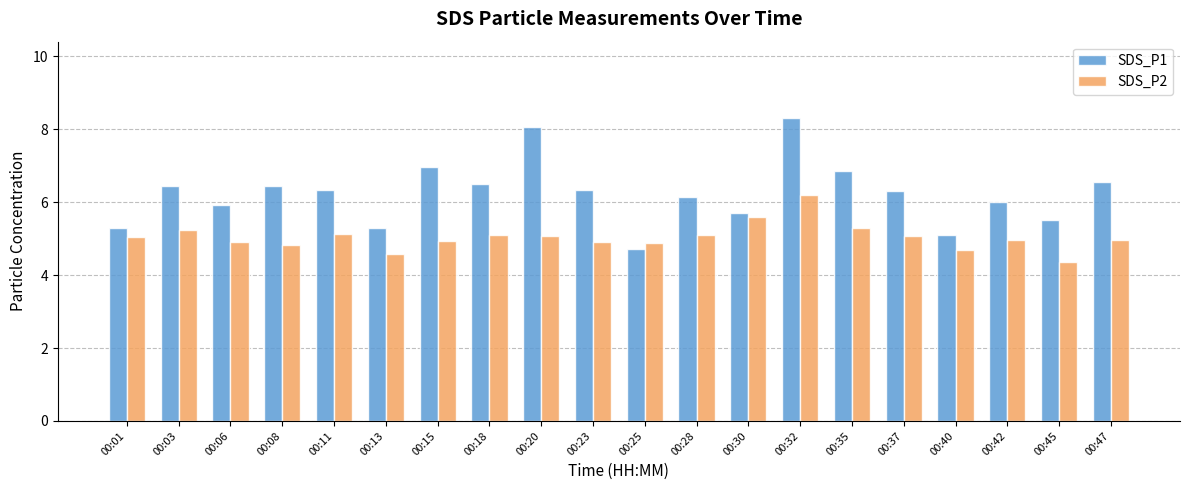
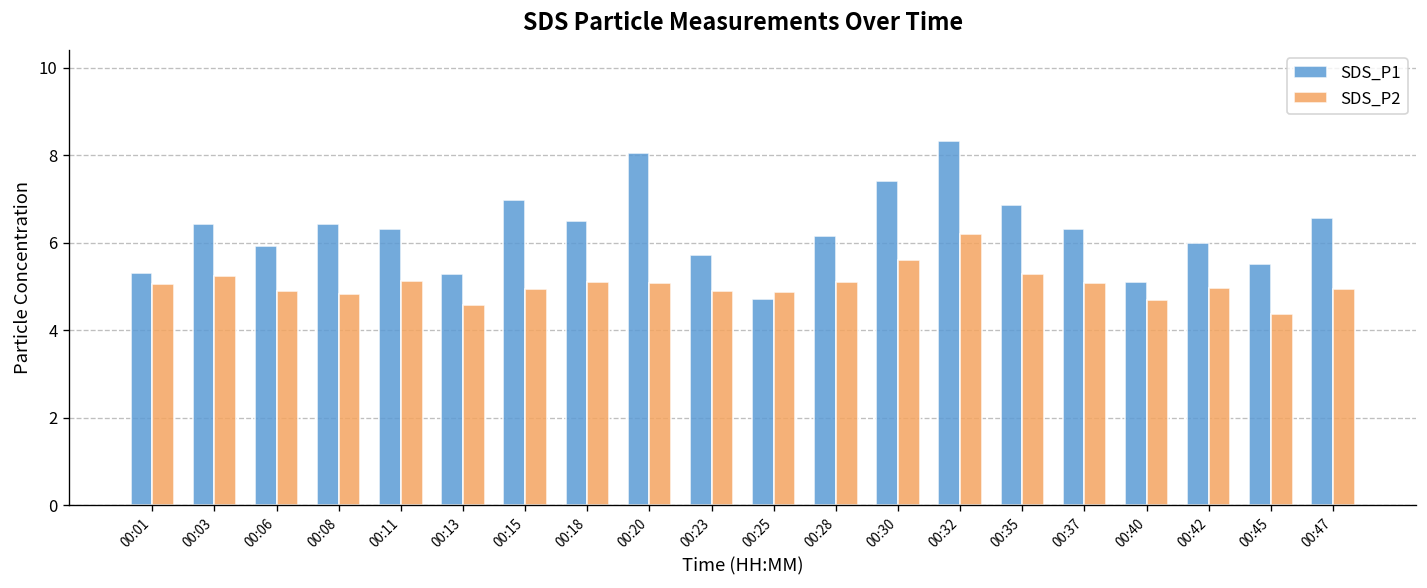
SDS_P1, 00:23: 6.3 -> 5.7
SDS_P1, 00:30: 5.7 -> 7.4
